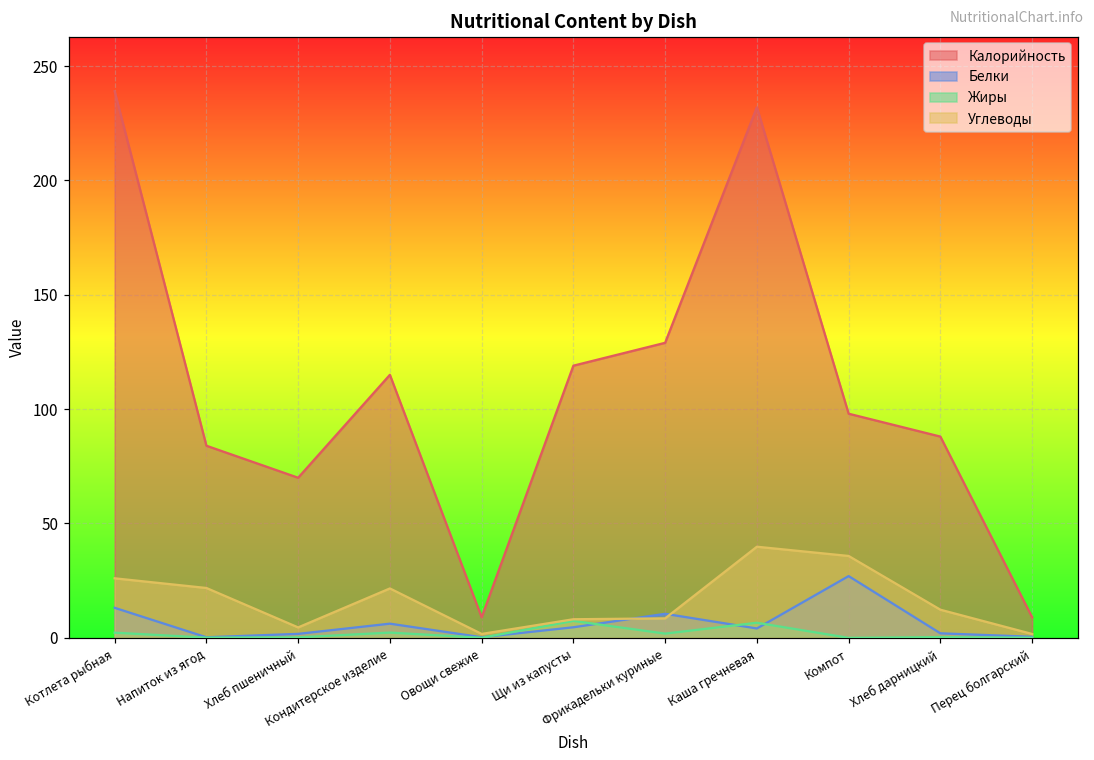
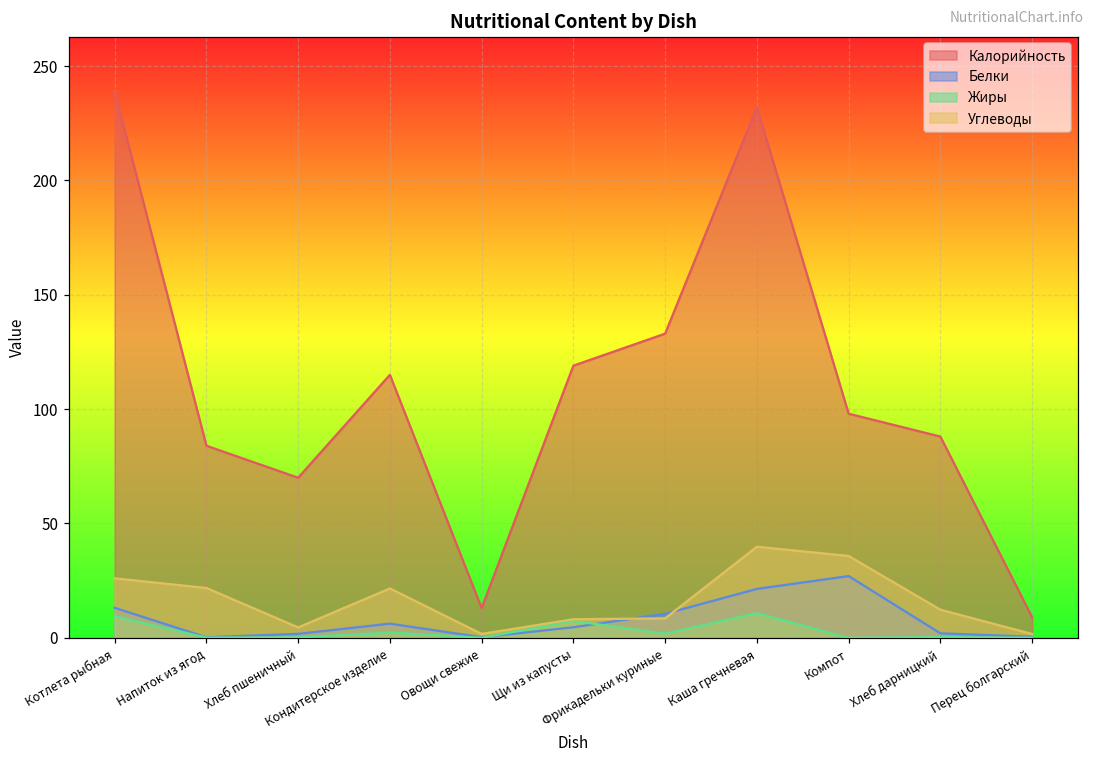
Жиры, Котлета рыбная: 2 -> 9
Калорийность, Овощи свежие: 9 -> 13
Калорийность, Фрикадельки куриные: 129 -> 133
Белки, Каша гречневая: 4 -> 21
Жиры, Каша гречневая: 7 -> 11
